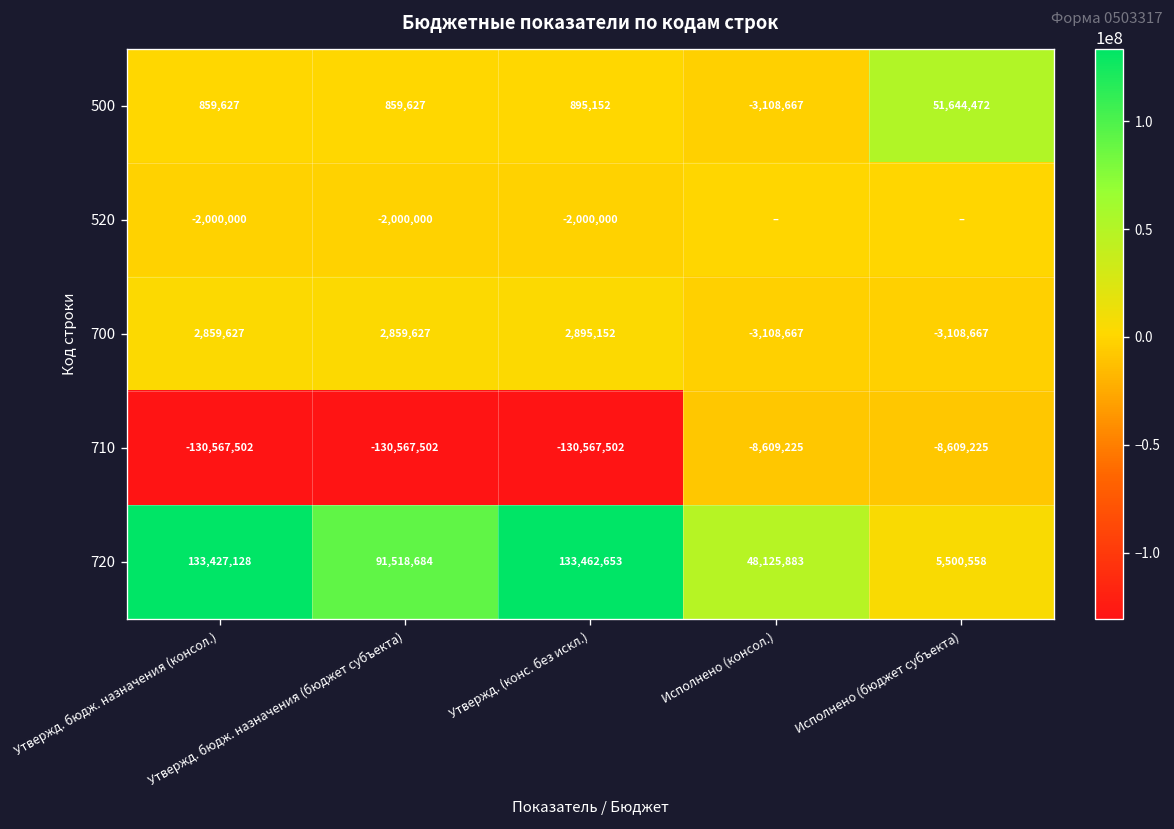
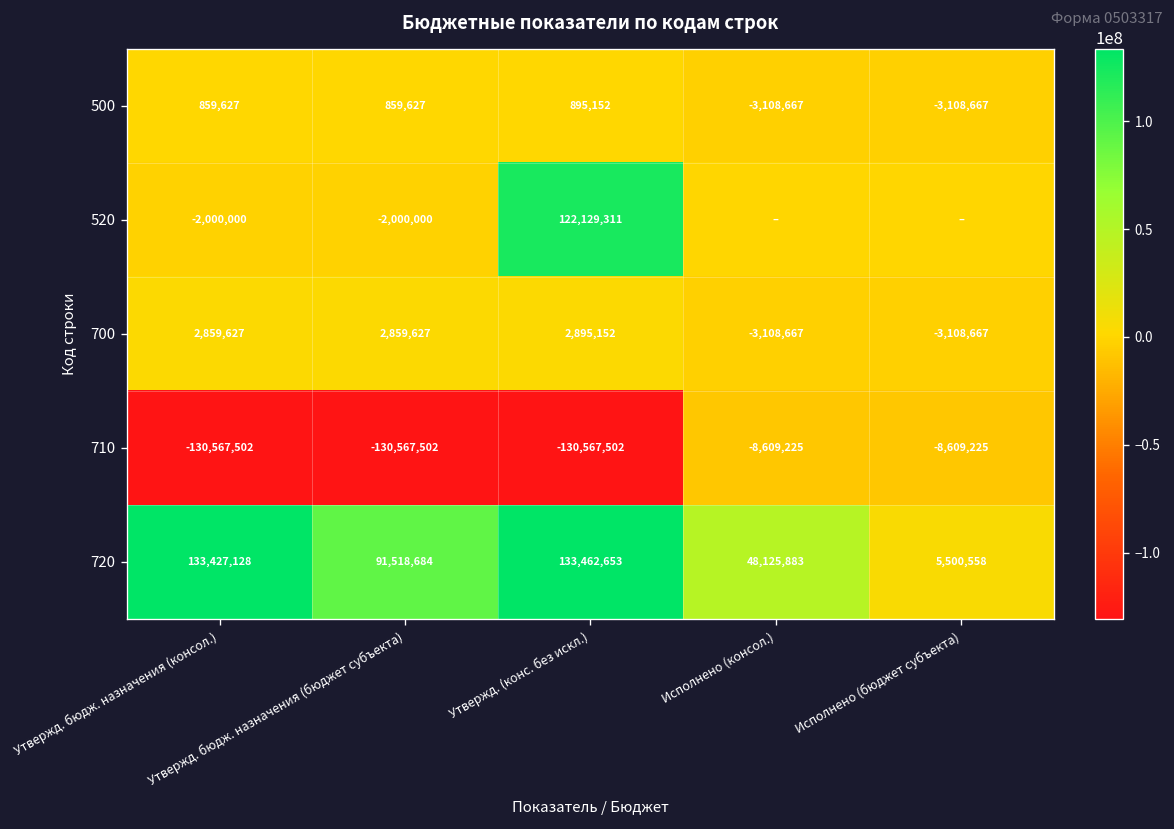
500, Исполнено (бюджет субъекта): 51,644,472 -> -3,108,667
520, Утвержд. (конс. без искл.): -2,000,000 -> 122,129,311
